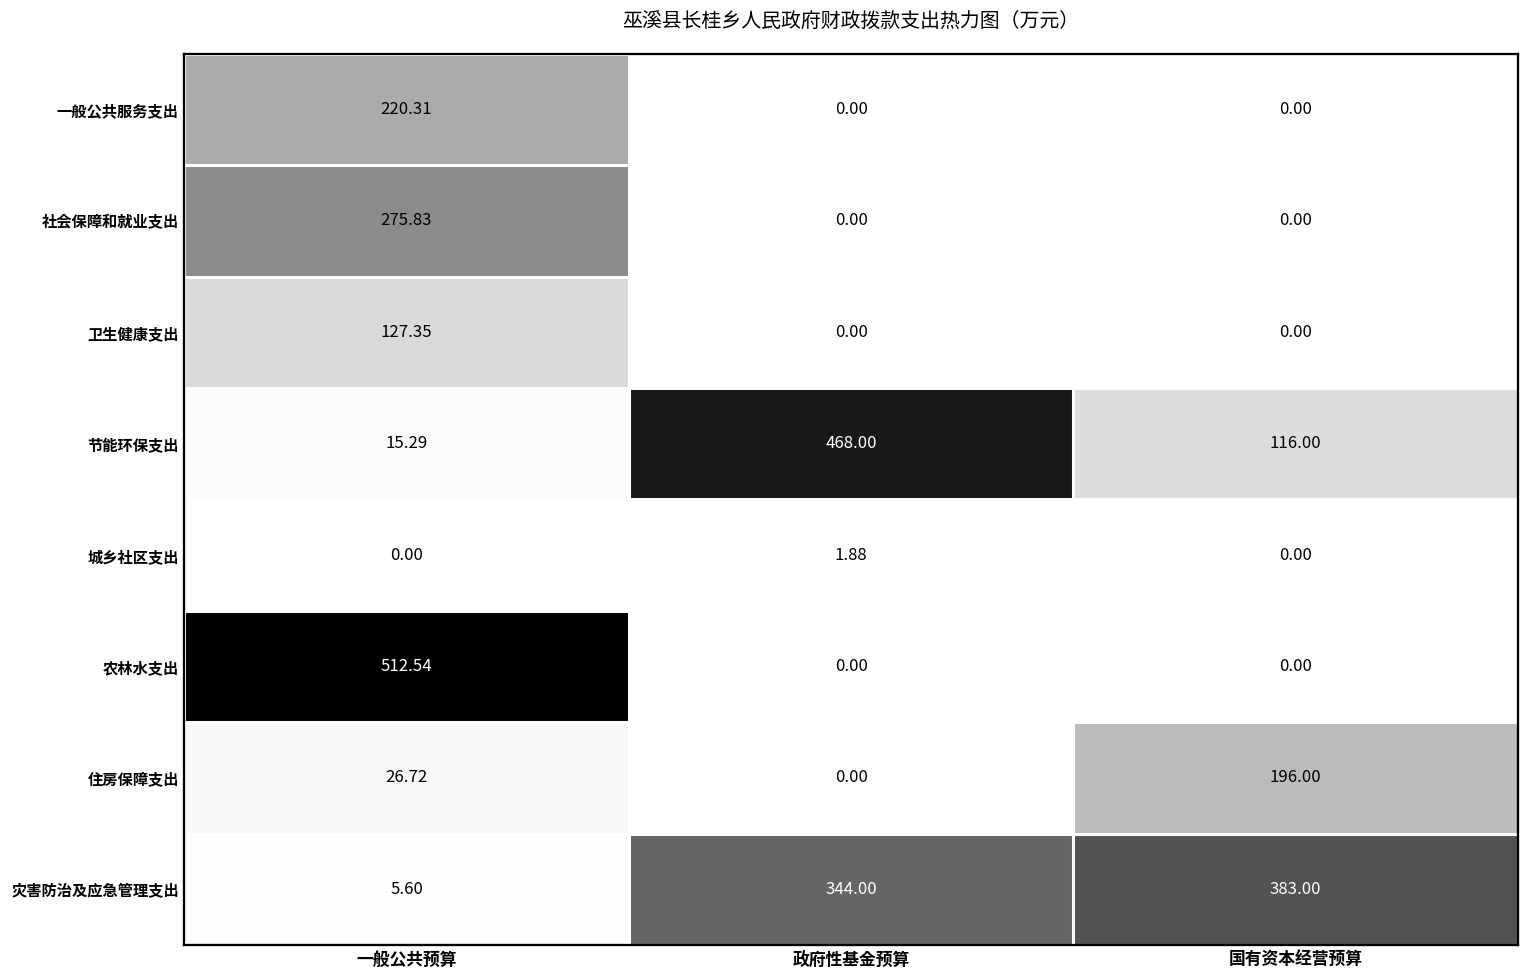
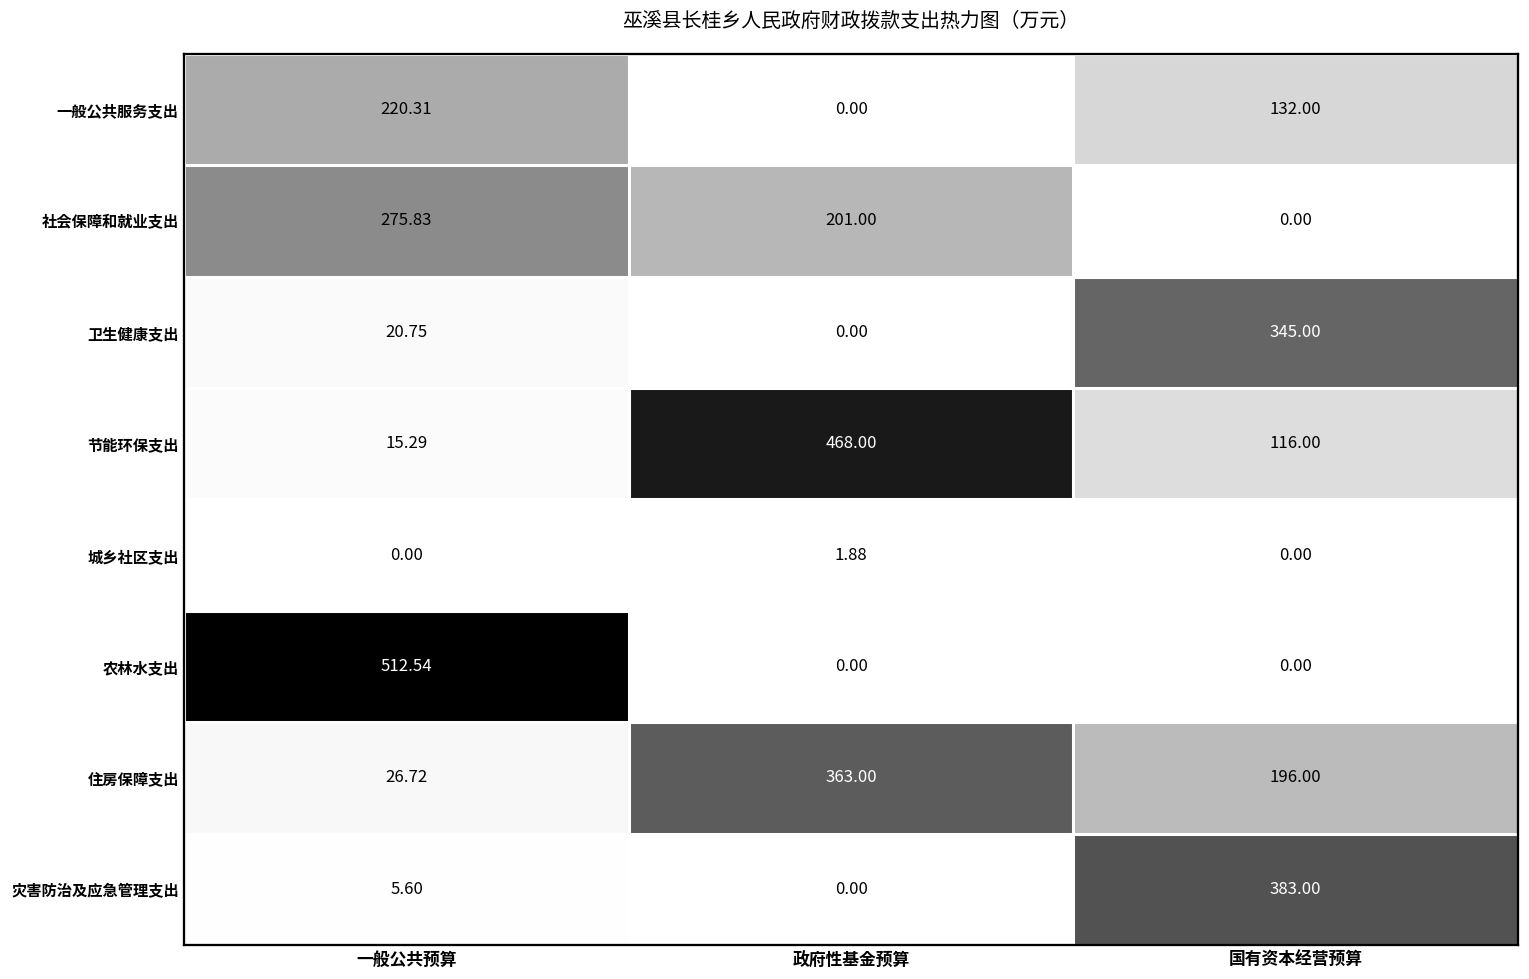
一般公共服务支出, 国有资本经营预算: 0.00 -> 132.00
社会保障和就业支出, 政府性基金预算: 0.00 -> 201.00
卫生健康支出, 一般公共预算: 127.35 -> 20.75
卫生健康支出, 国有资本经营预算: 0.00 -> 345.00
住房保障支出, 政府性基金预算: 0.00 -> 363.00
灾害防治及应急管理支出, 政府性基金预算: 344.00 -> 0.00
